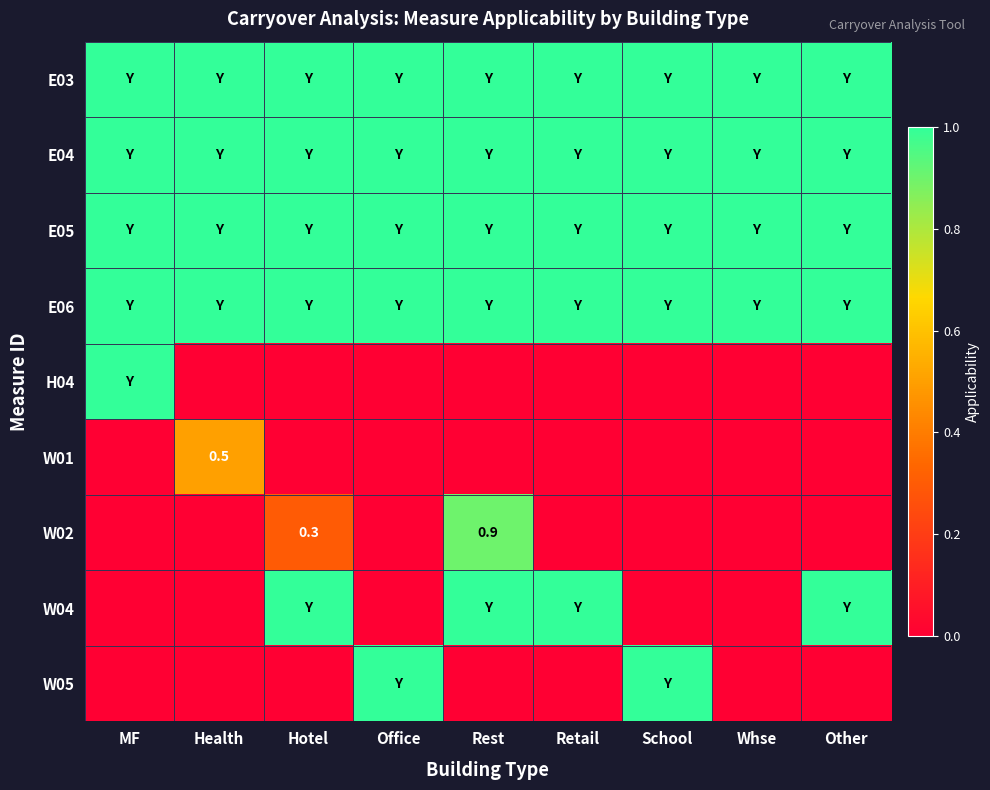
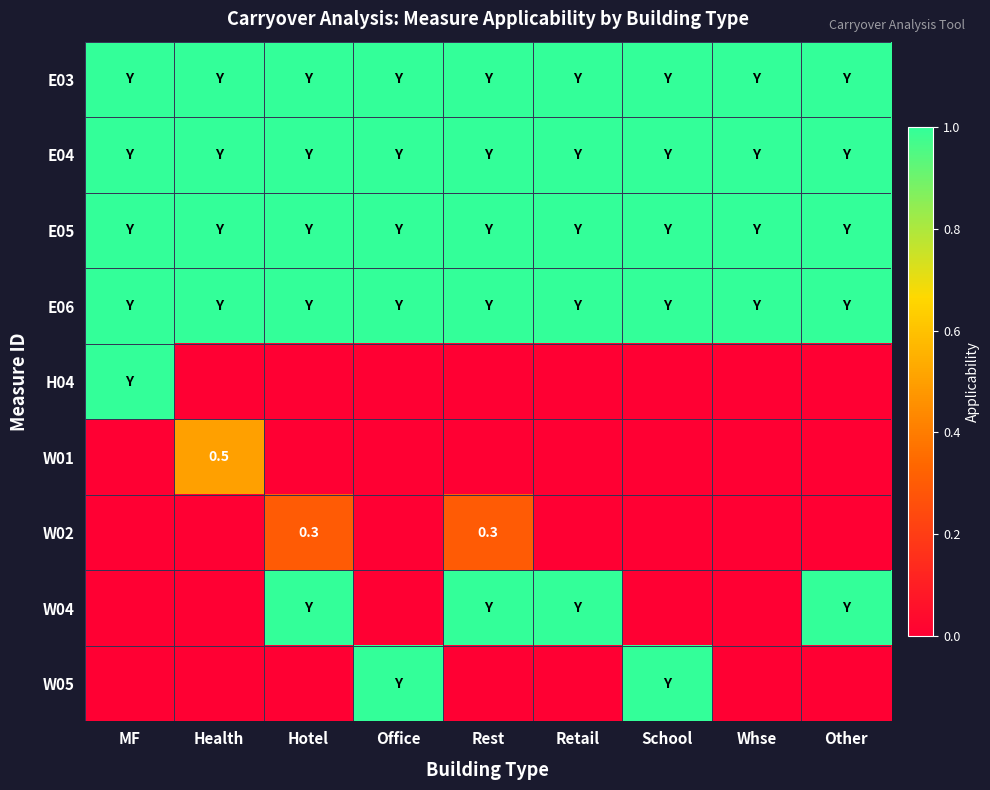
W02, Rest: 0.9 -> 0.3
